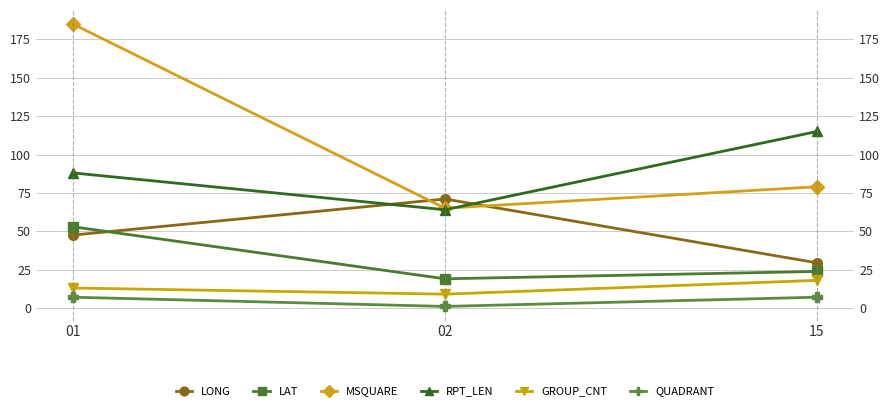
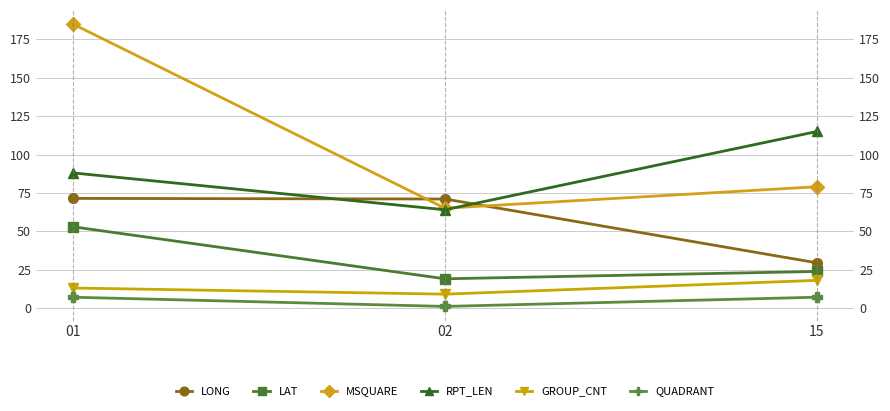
LONG, 01: 48 -> 71
